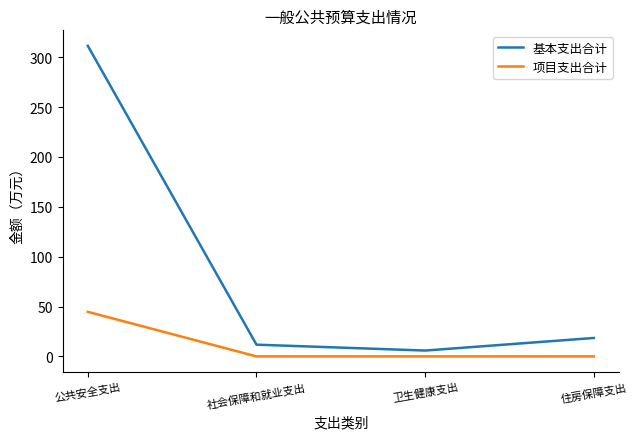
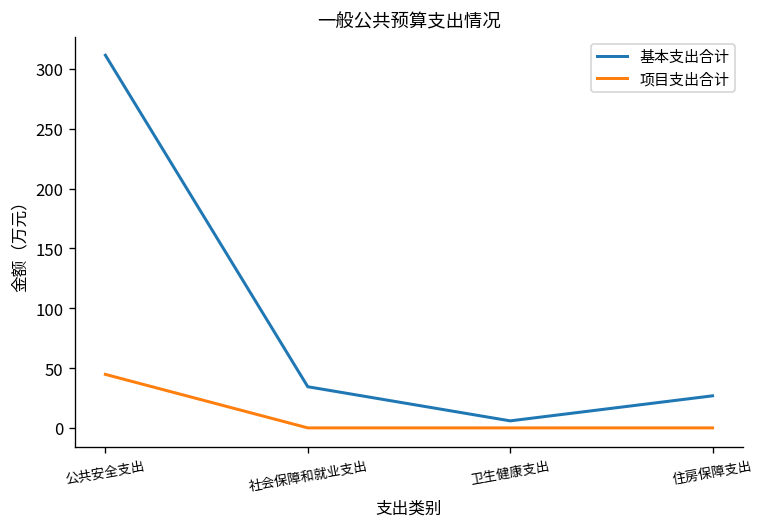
基本支出合计, 社会保障和就业支出: 10 -> 30
基本支出合计, 住房保障支出: 20 -> 30
